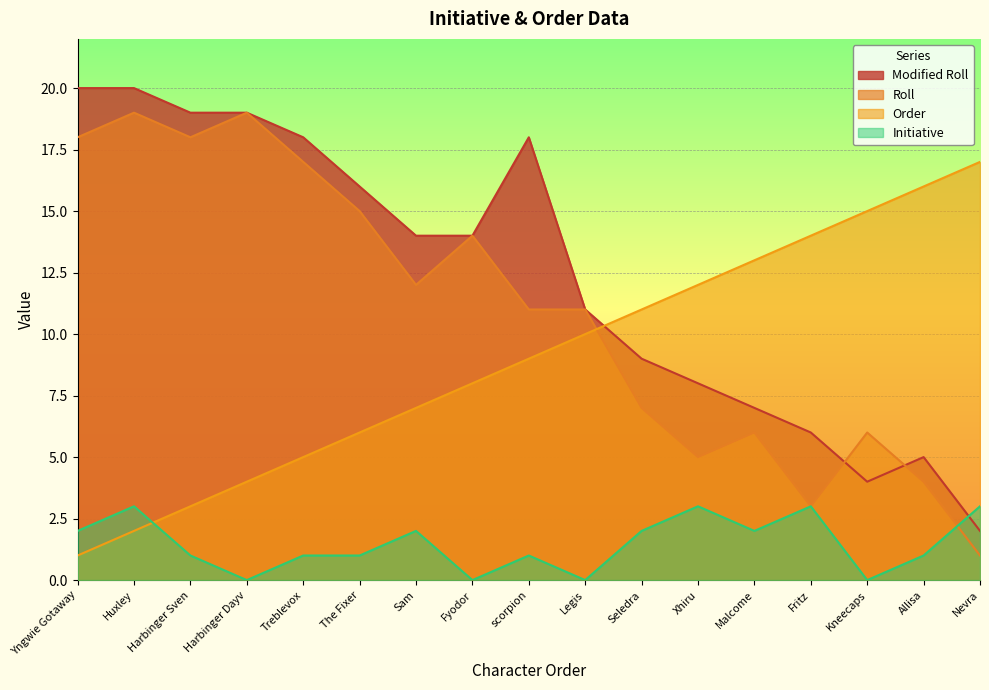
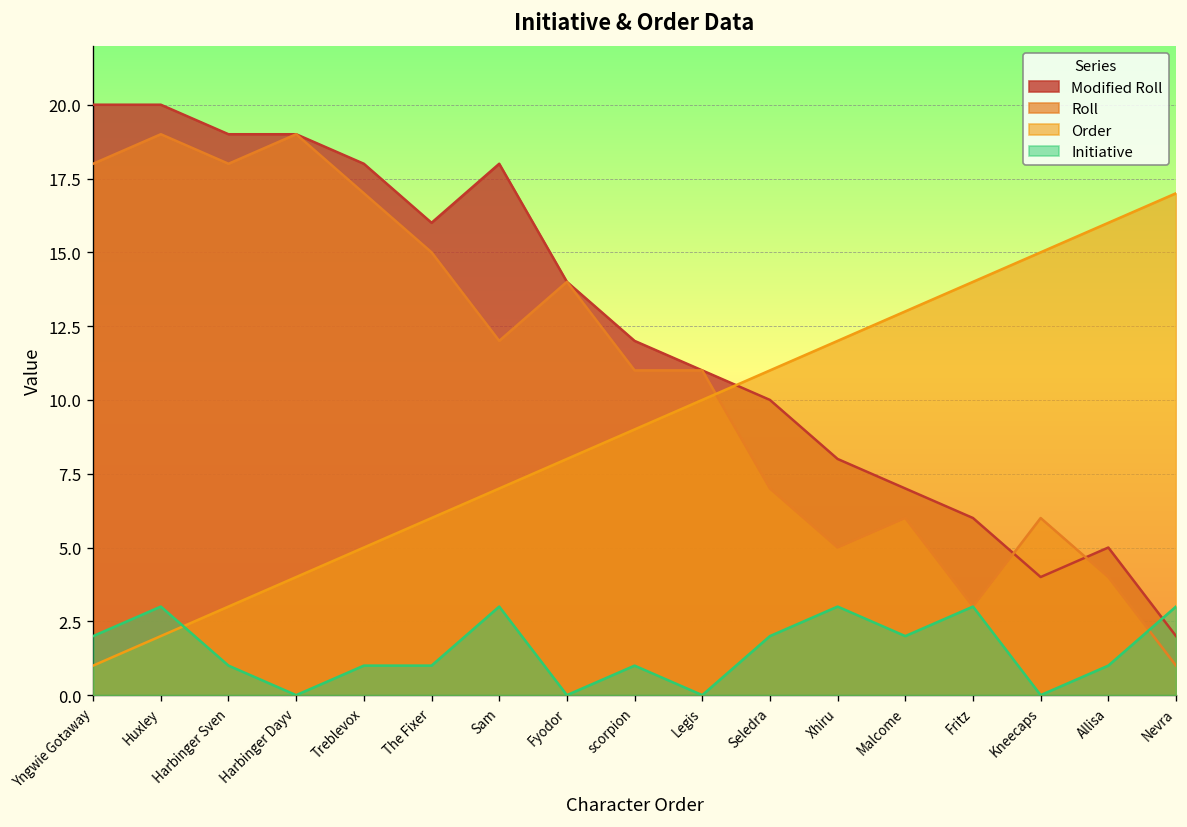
Modified Roll, Sam: 14 -> 18
Initiative, Sam: 2 -> 3
Modified Roll, scorpion: 18 -> 12
Modified Roll, Seledra: 9 -> 10
